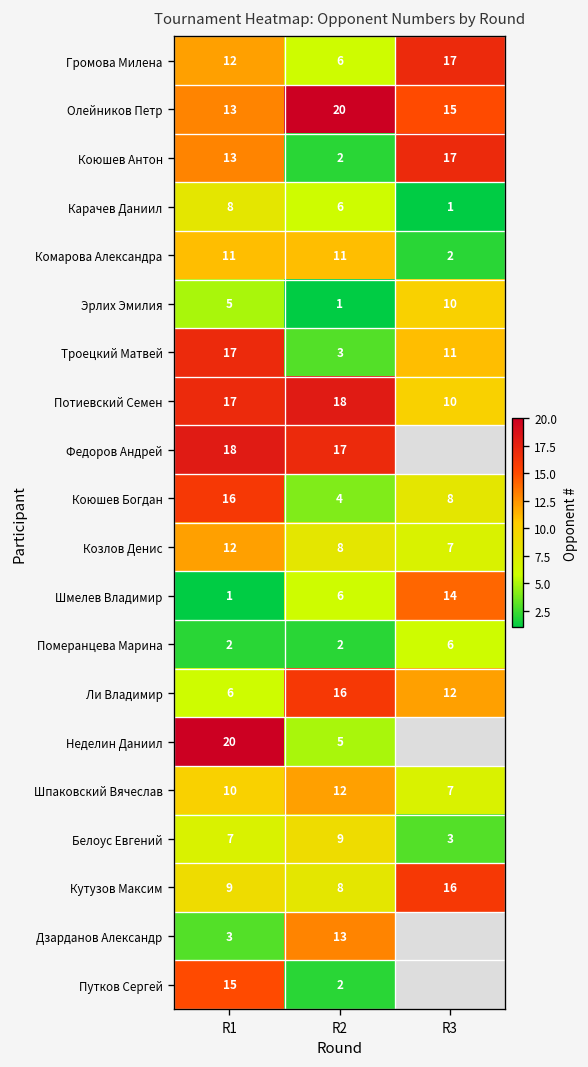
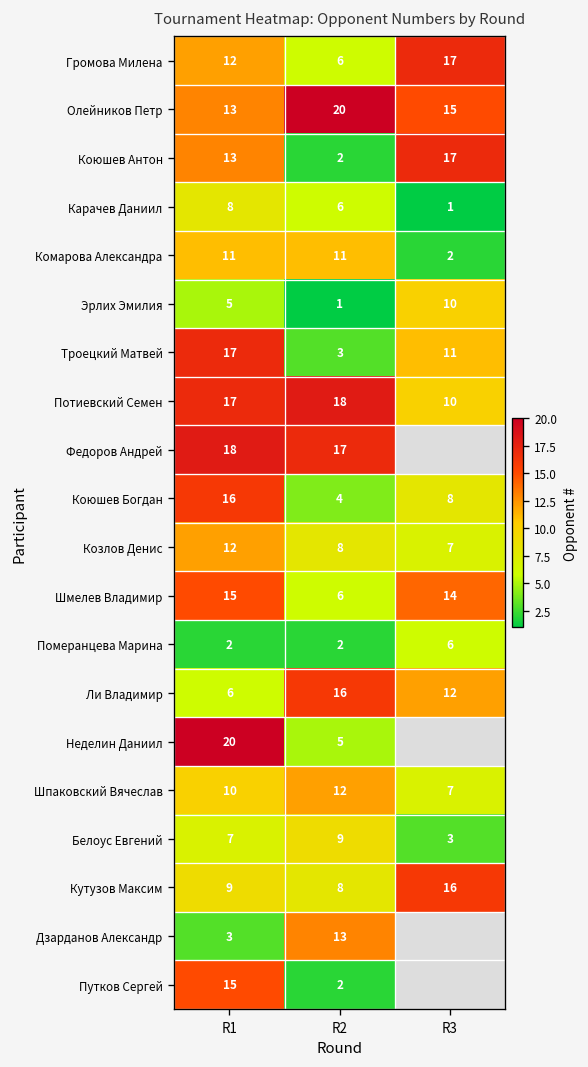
Шмелев Владимир, R1: 1 -> 15
